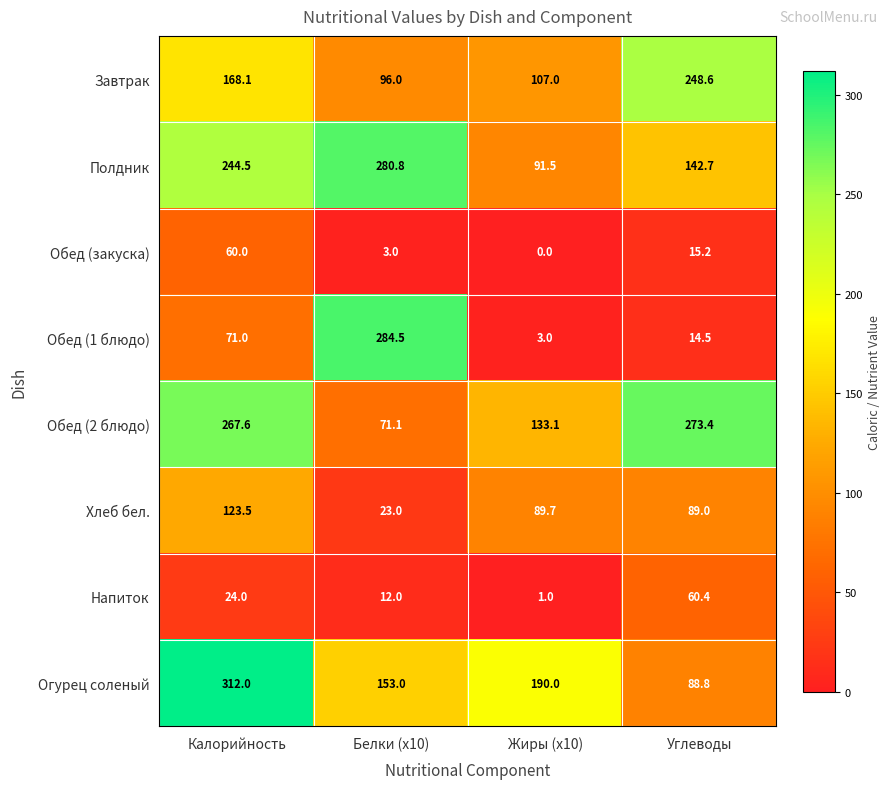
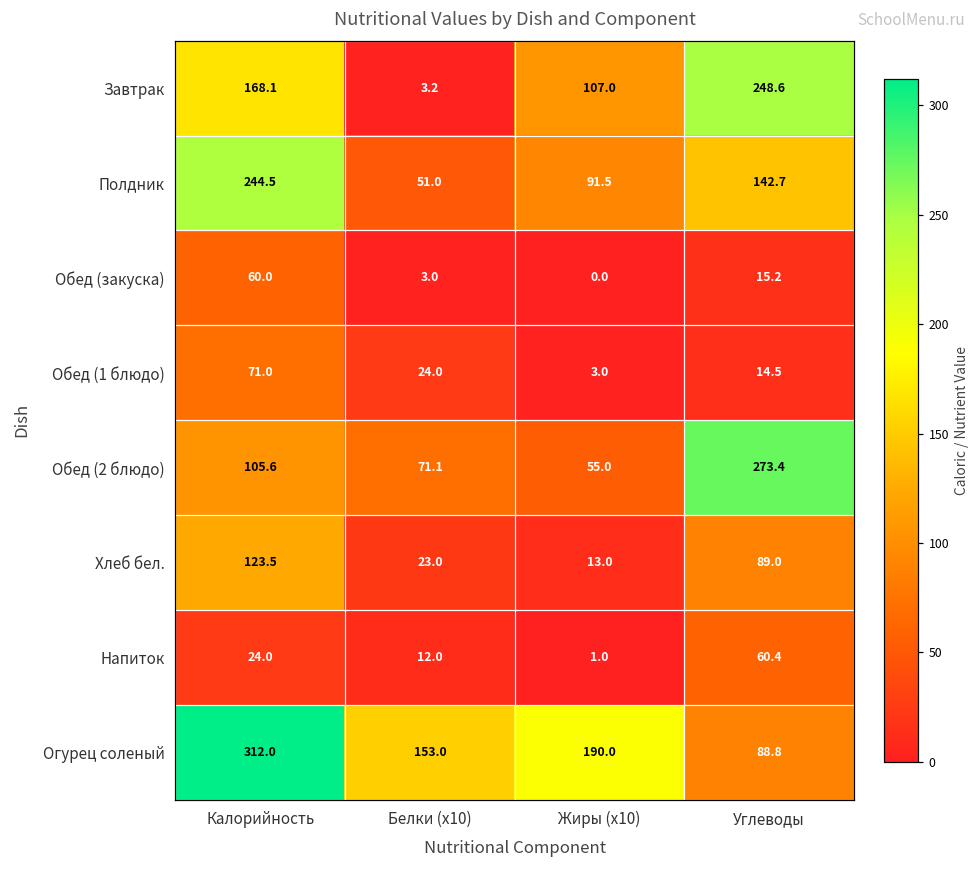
Завтрак, Белки (x10): 96.0 -> 3.2
Полдник, Белки (x10): 280.8 -> 51.0
Обед (1 блюдо), Белки (x10): 284.5 -> 24.0
Обед (2 блюдо), Калорийность: 267.6 -> 105.6
Обед (2 блюдо), Жиры (x10): 133.1 -> 55.0
Хлеб бел., Жиры (x10): 89.7 -> 13.0
